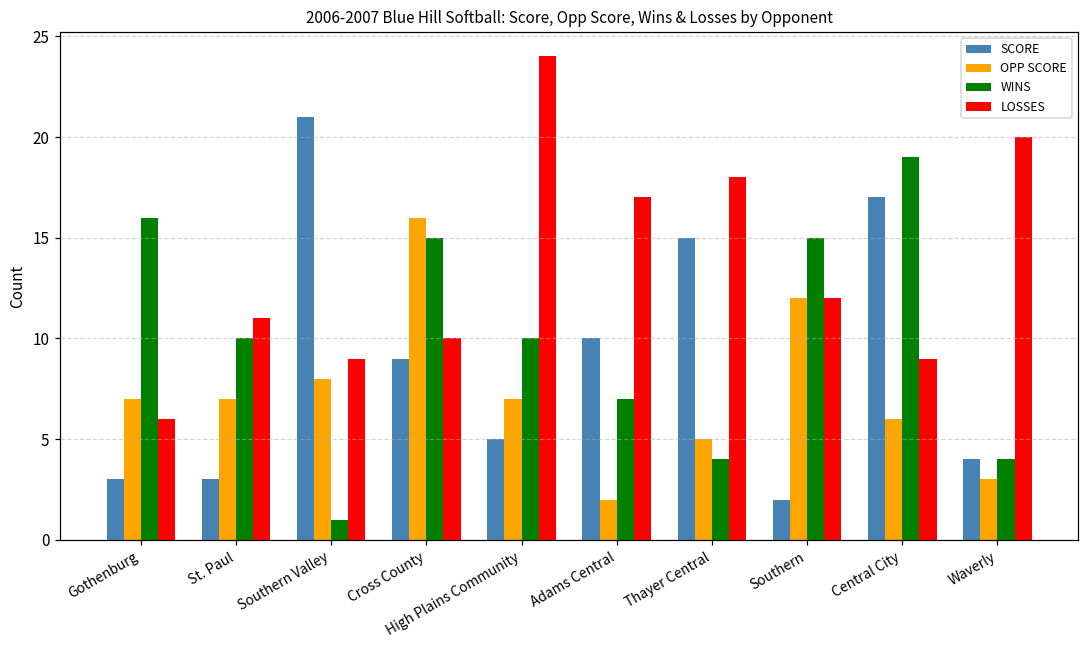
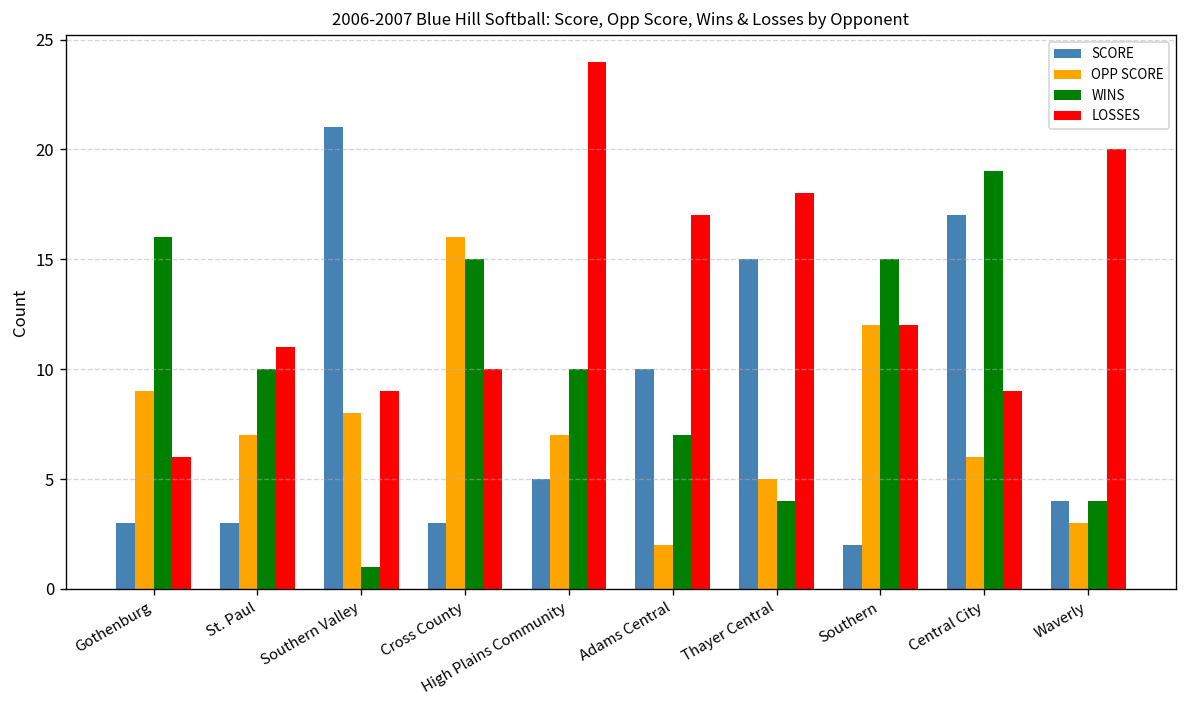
OPP SCORE, Gothenburg: 7 -> 9
SCORE, Cross County: 9 -> 3
